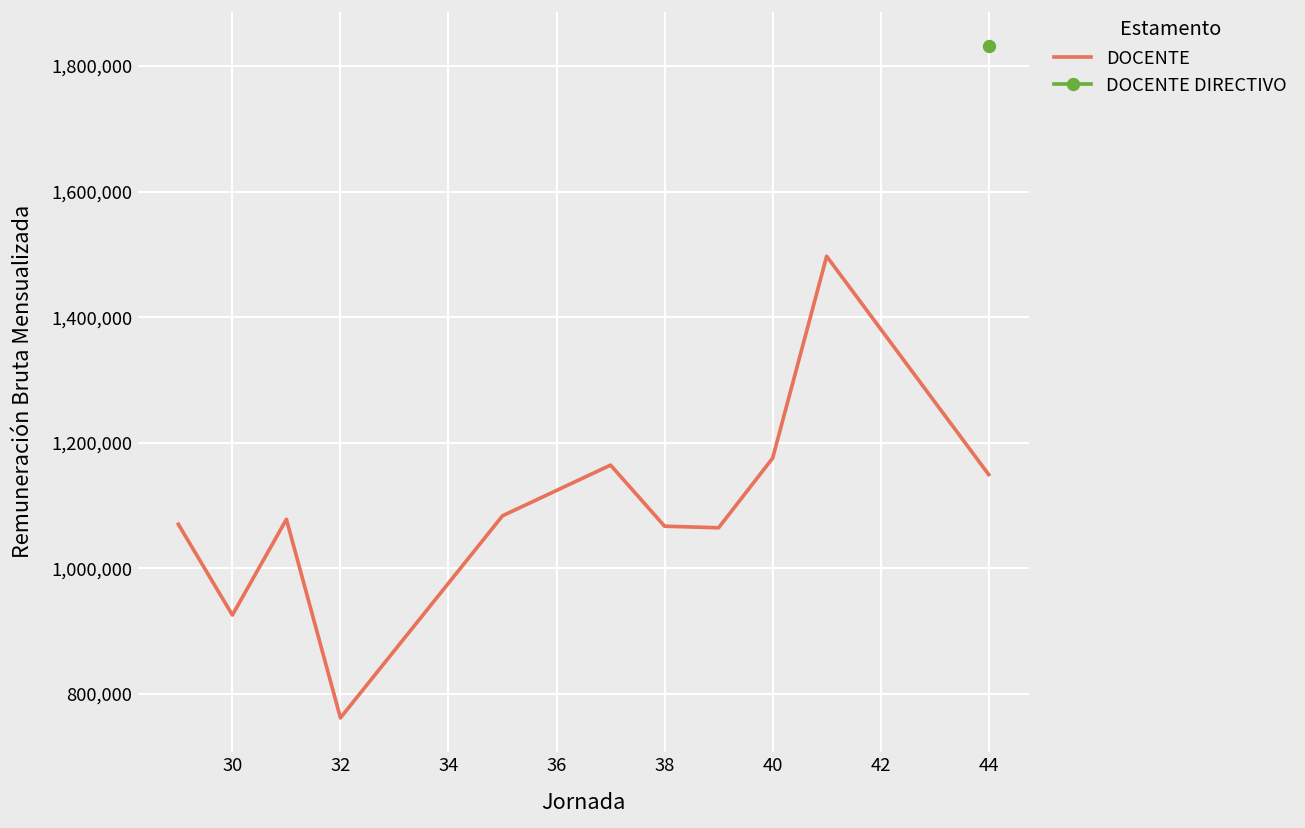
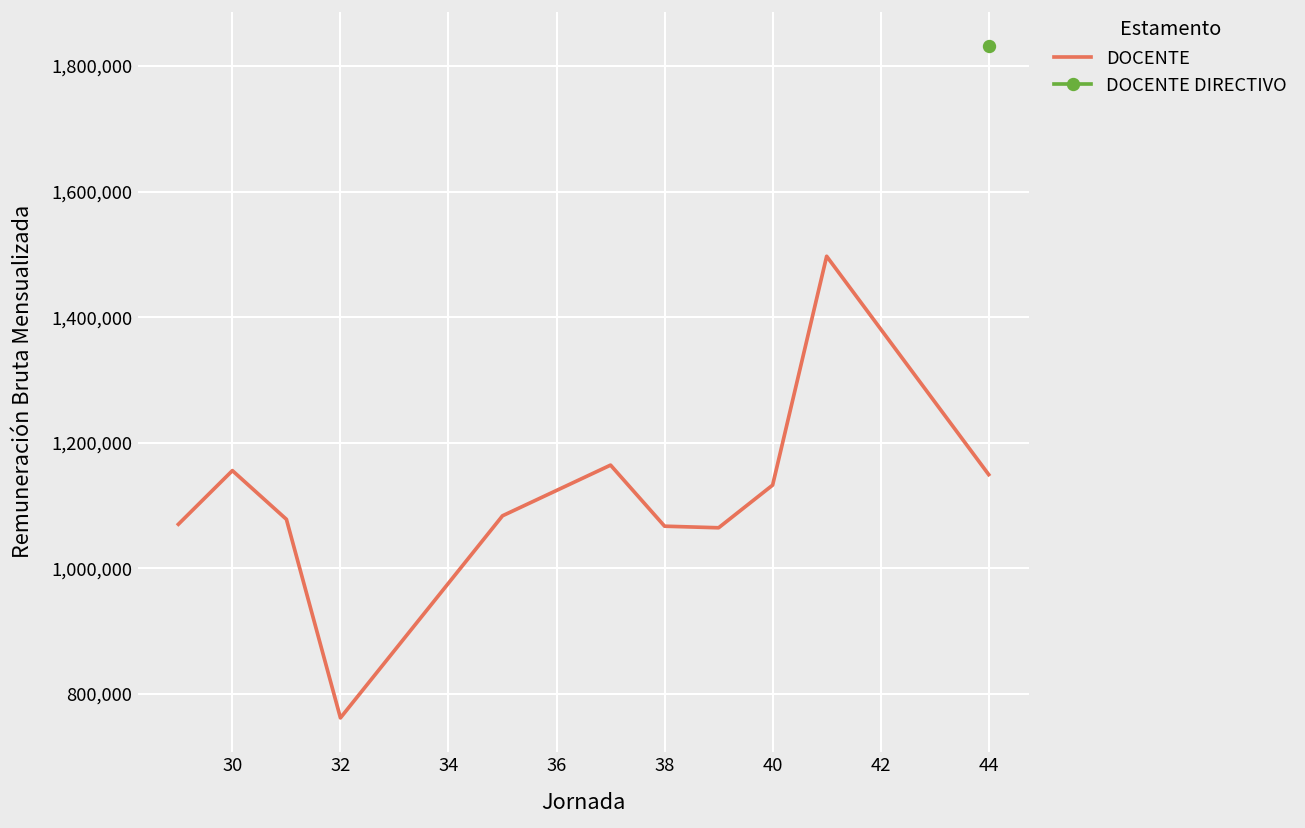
DOCENTE, 30: 930,000 -> 1,160,000
DOCENTE, 40: 1,180,000 -> 1,130,000
